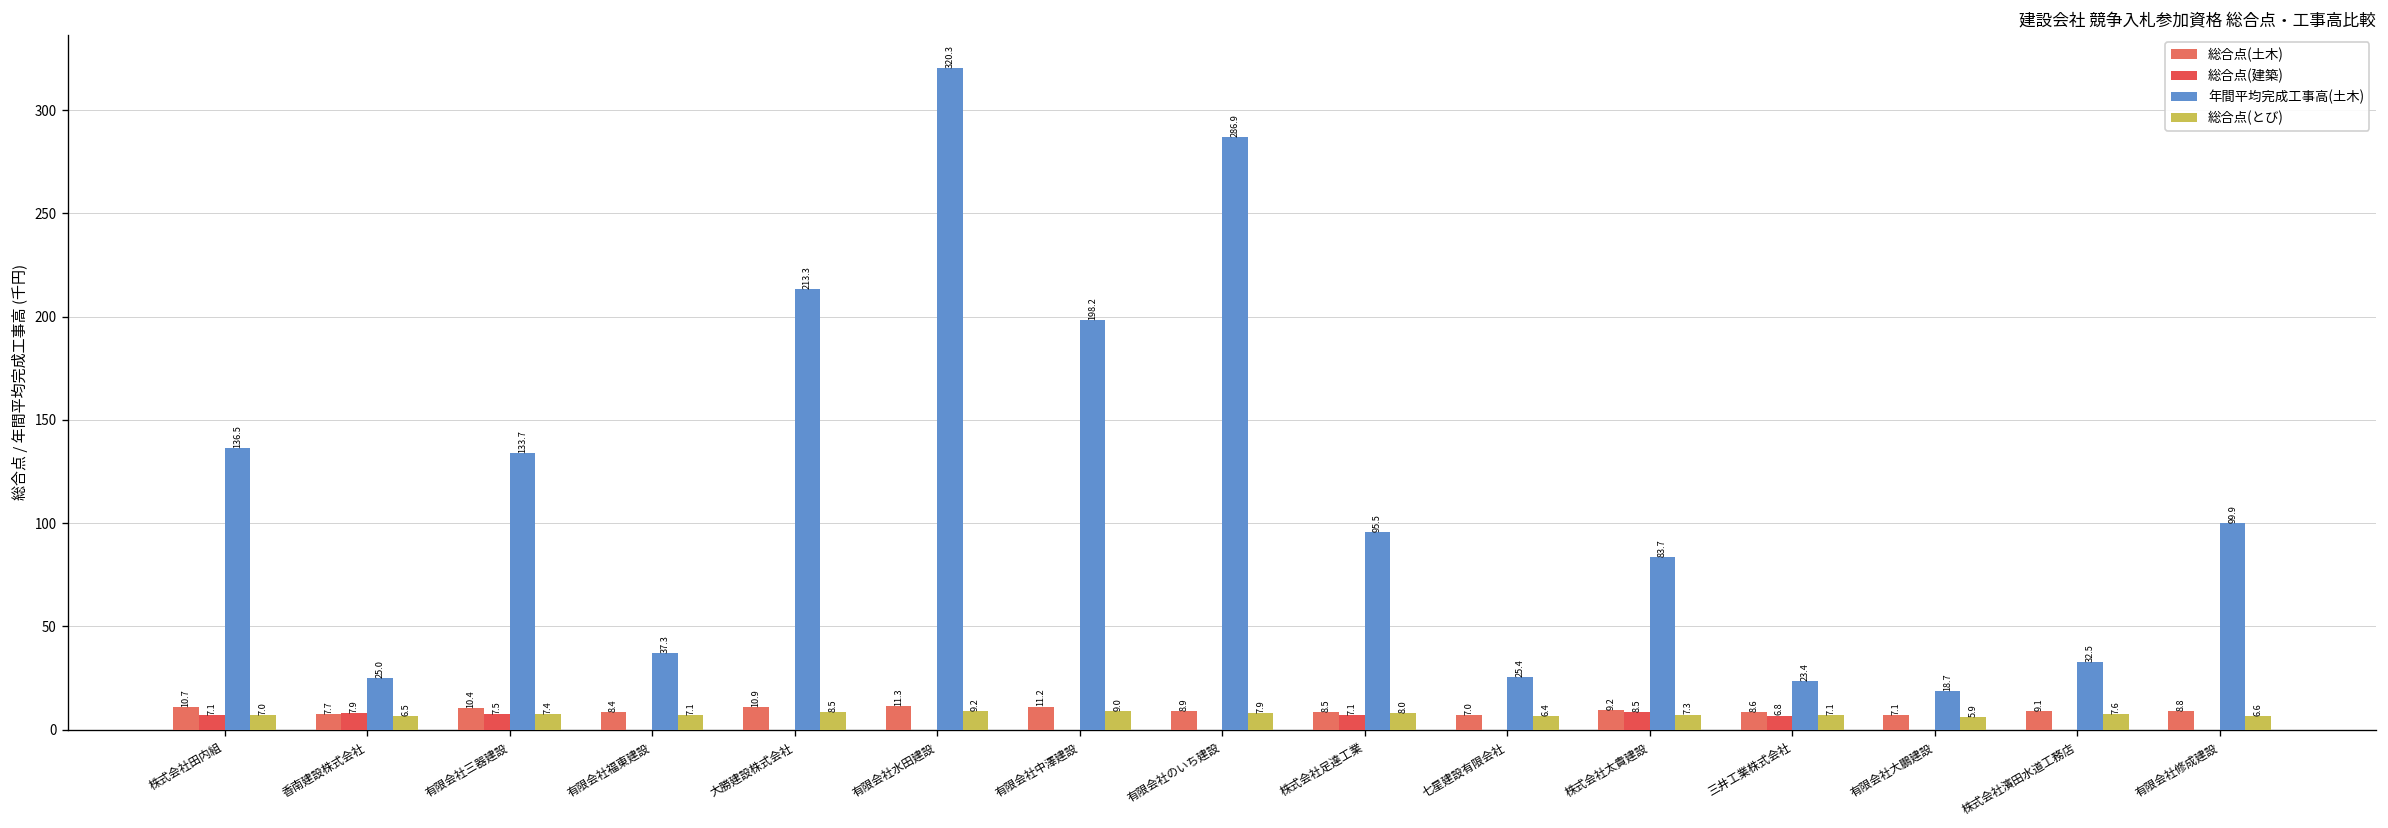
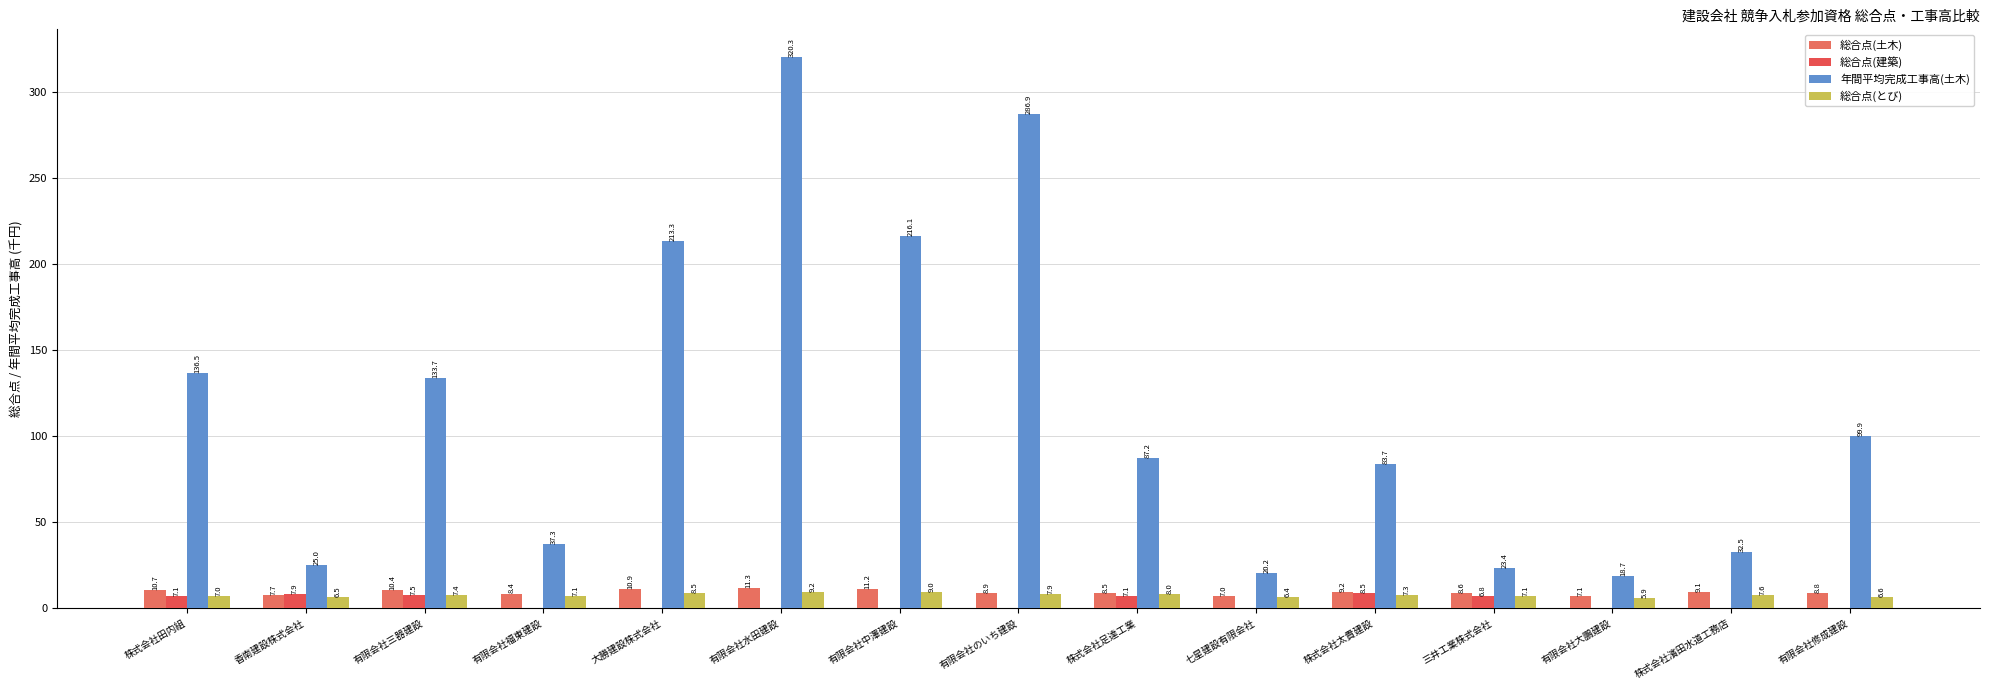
年間平均完成工事高(土木), 有限会社中澤建設: 198.2 -> 216.1
年間平均完成工事高(土木), 株式会社足達工業: 95.5 -> 87.2
年間平均完成工事高(土木), 七星建設有限会社: 25.4 -> 20.2
